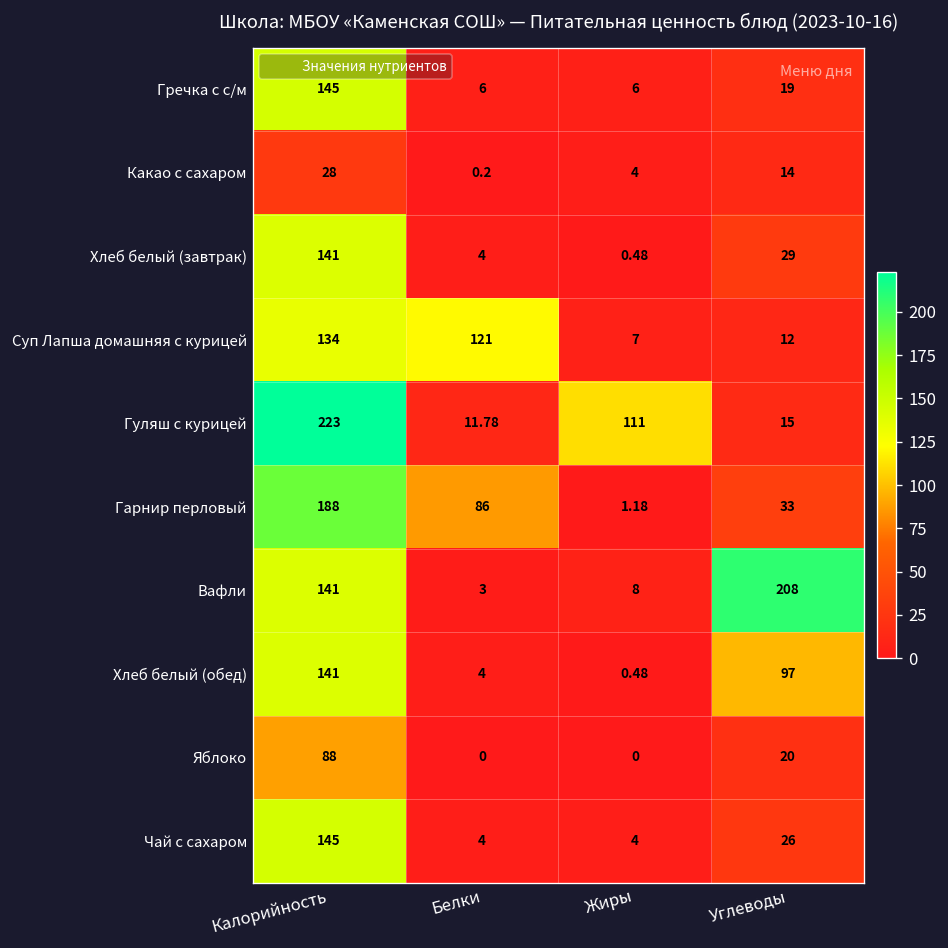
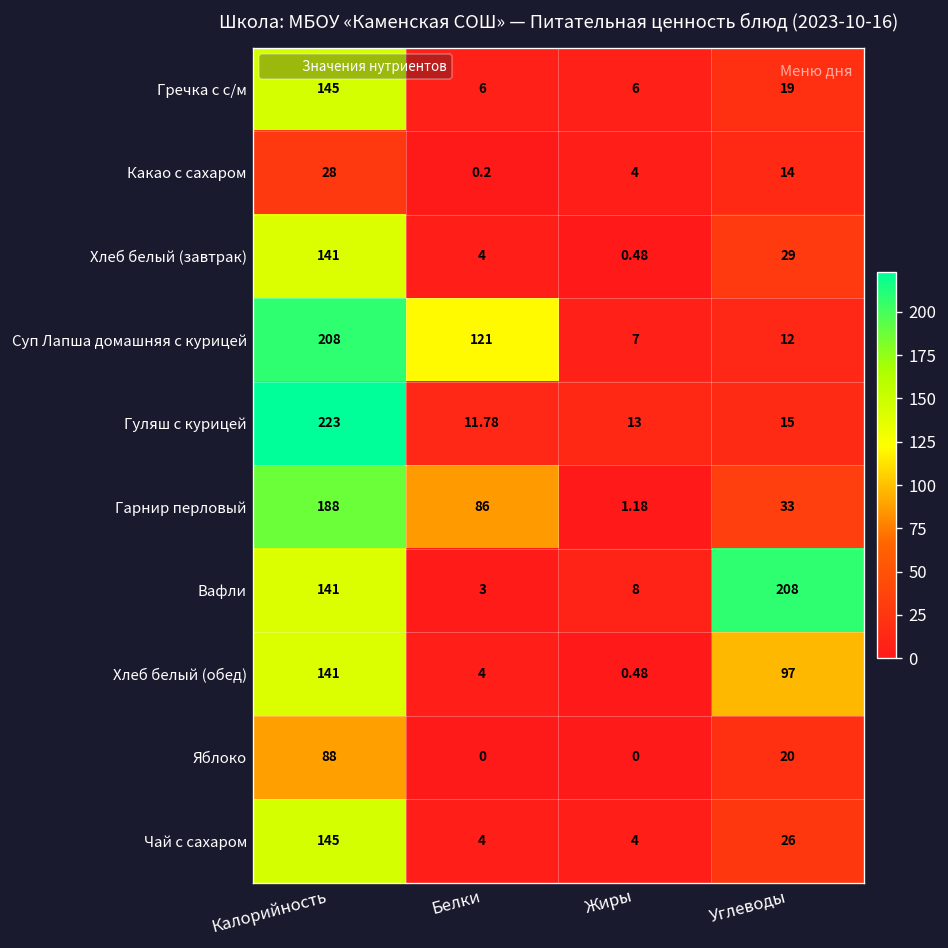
Суп Лапша домашняя с курицей, Калорийность: 134 -> 208
Гуляш с курицей, Жиры: 111 -> 13
